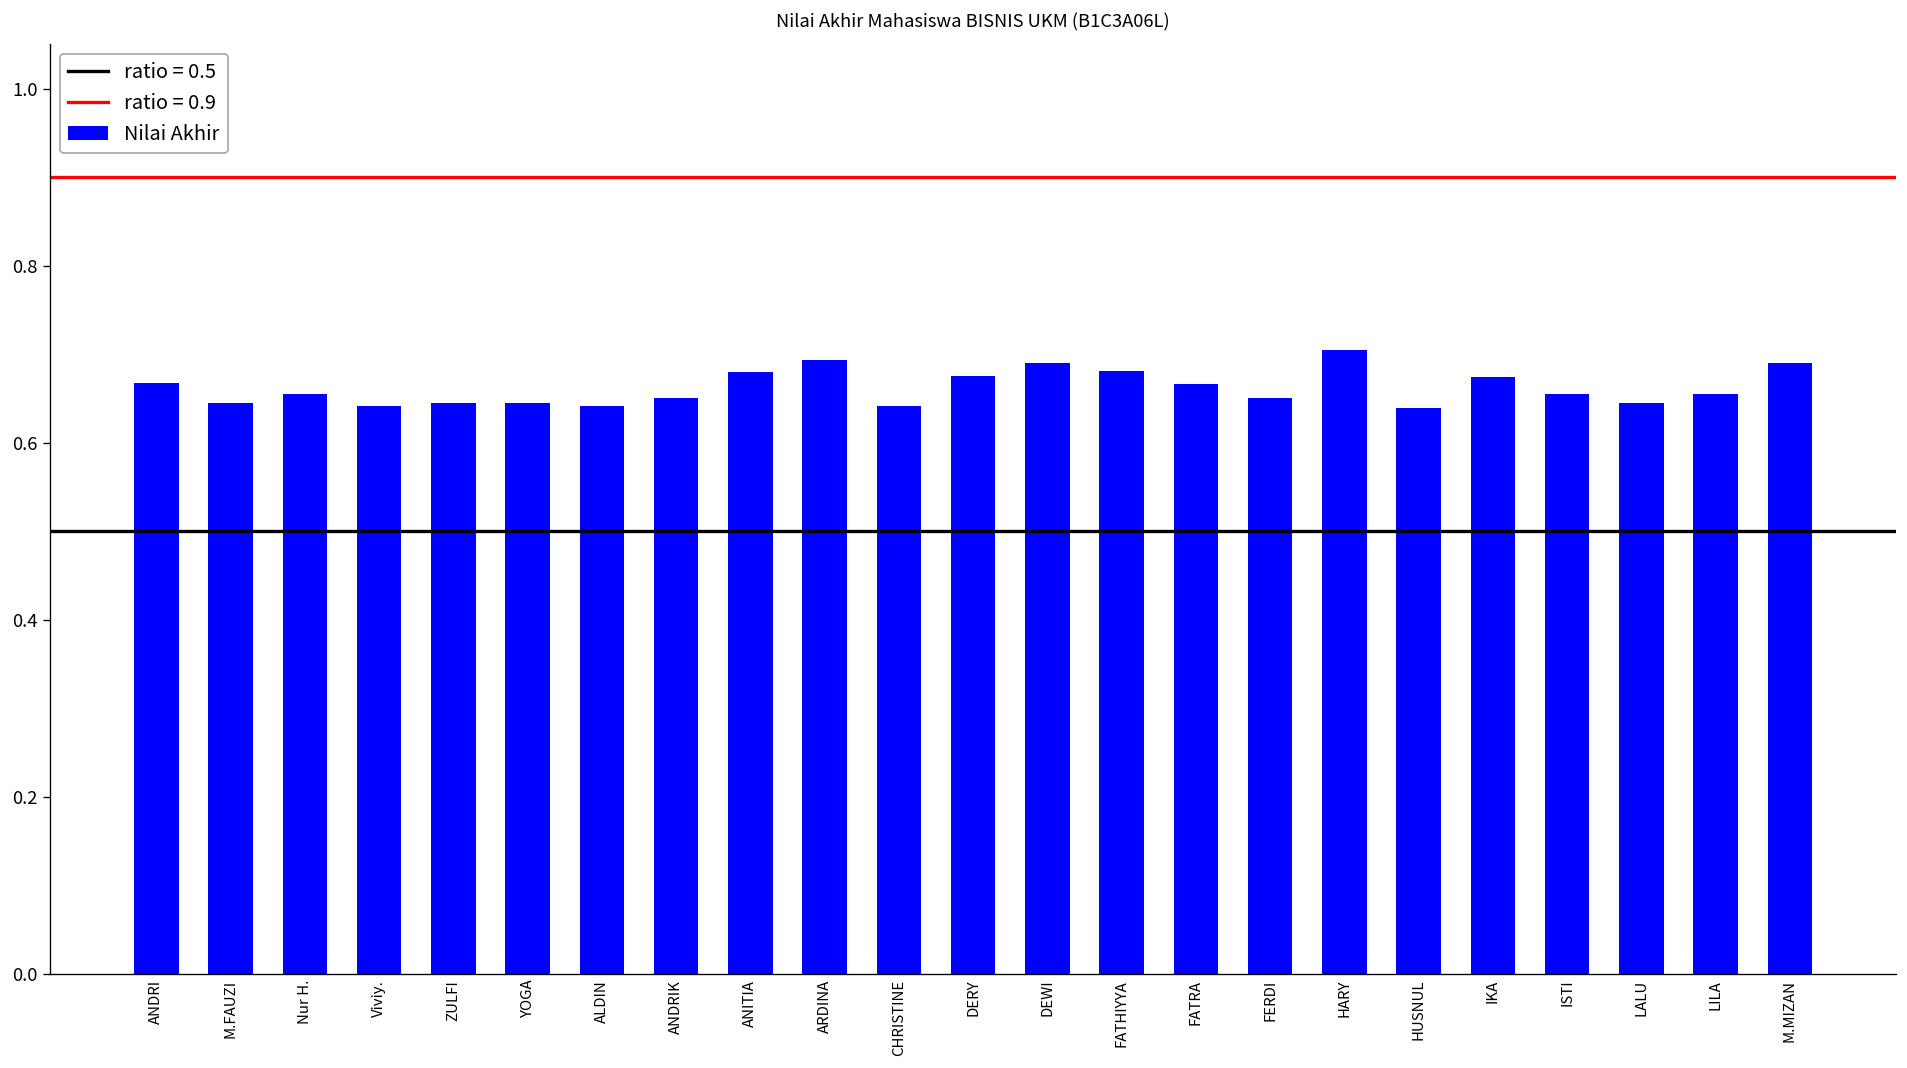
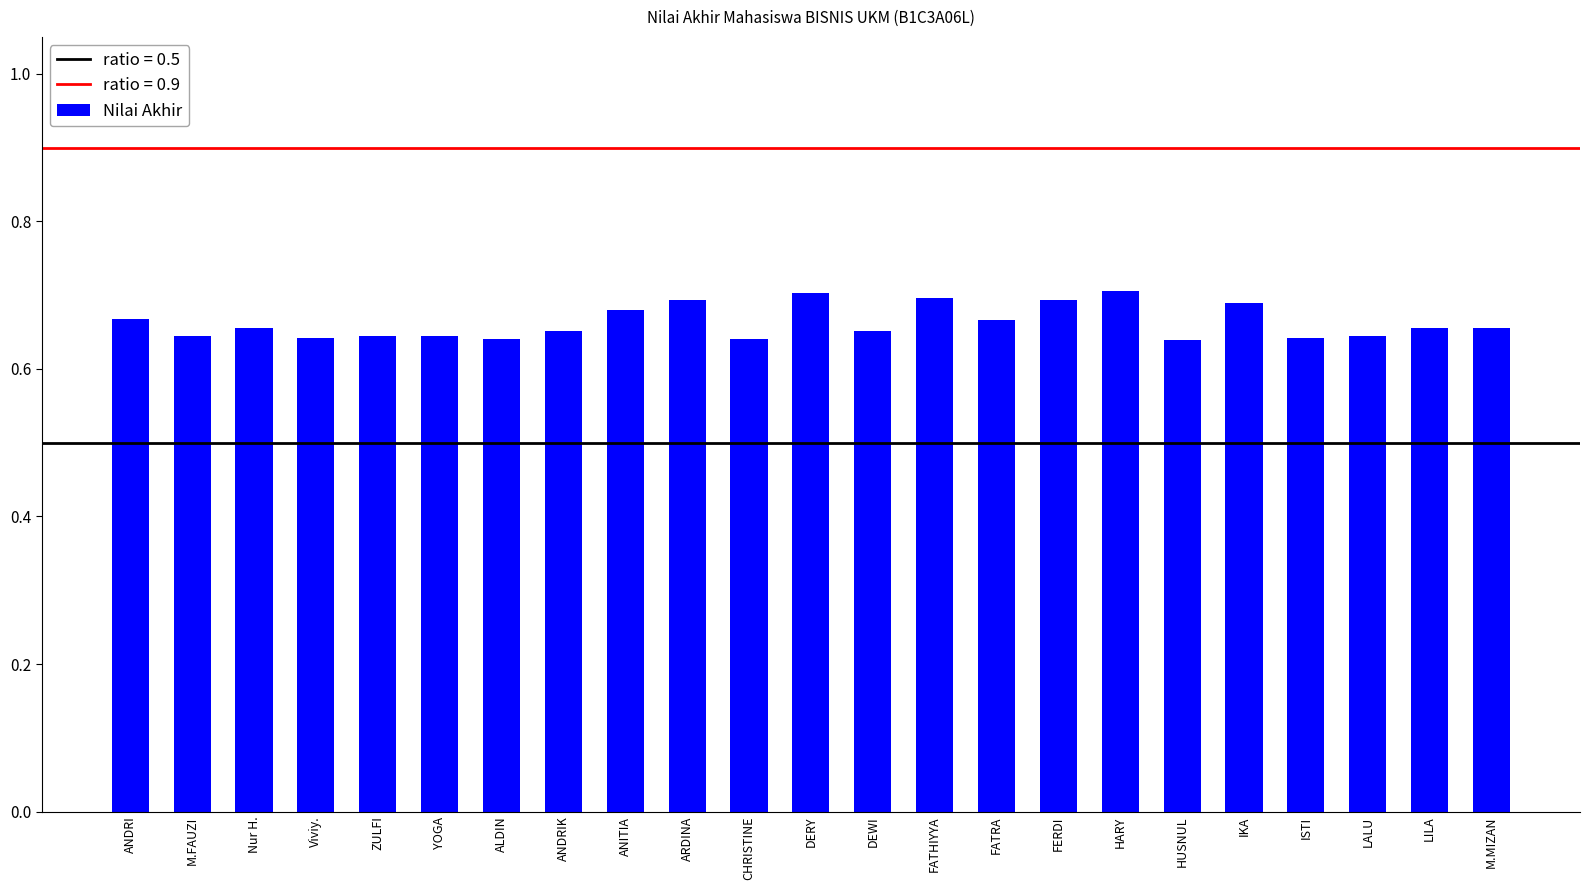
DERY: 0.68 -> 0.70
DEWI: 0.69 -> 0.65
FATHIYYA: 0.68 -> 0.70
FERDI: 0.65 -> 0.69
IKA: 0.67 -> 0.69
ISTI: 0.66 -> 0.64
M.MIZAN: 0.69 -> 0.66
